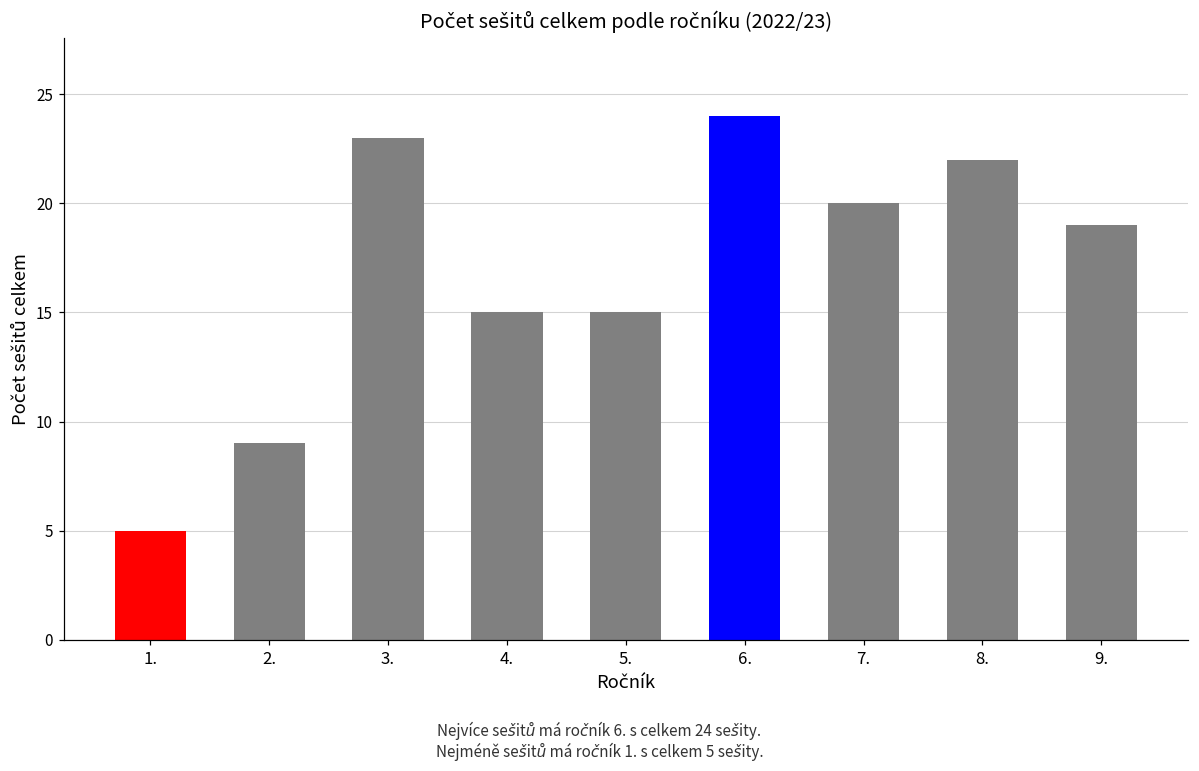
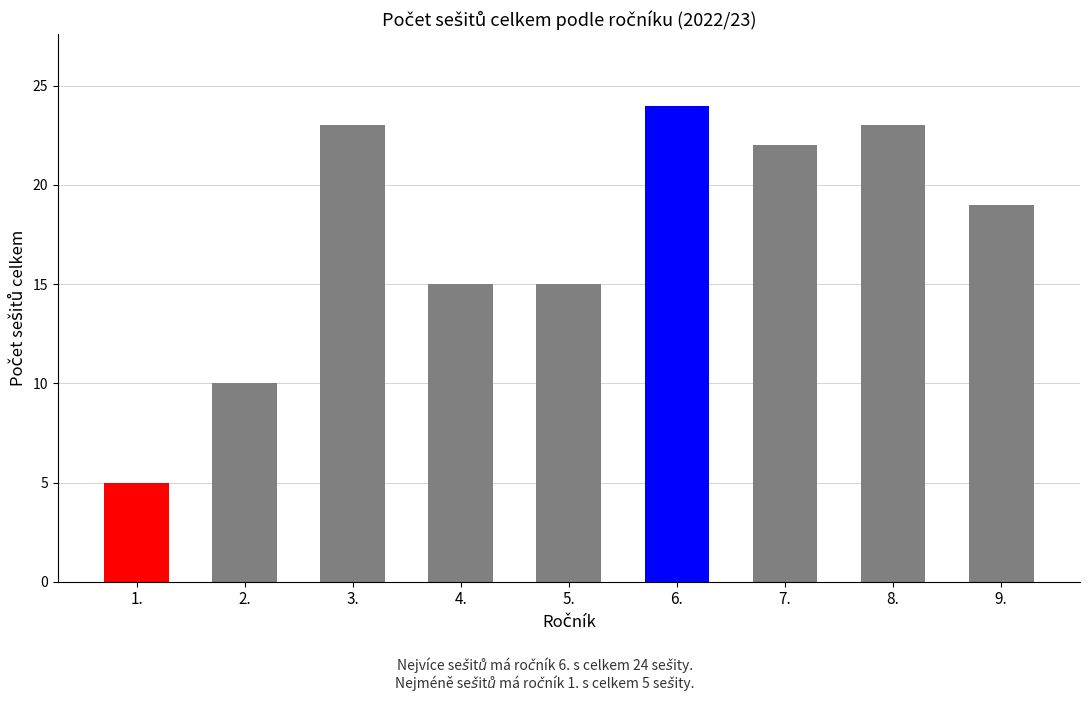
2.: 9 -> 10
7.: 20 -> 22
8.: 22 -> 23
